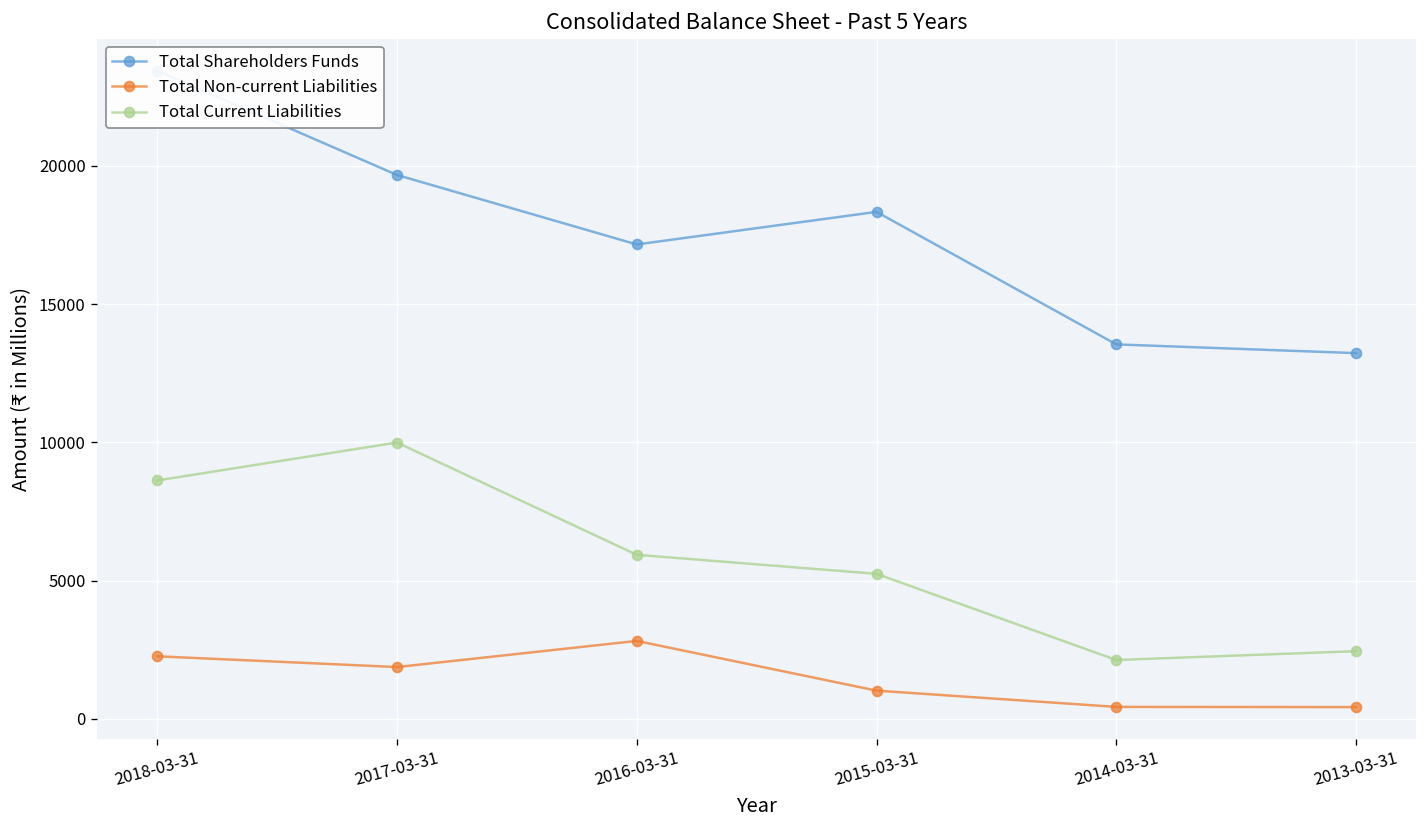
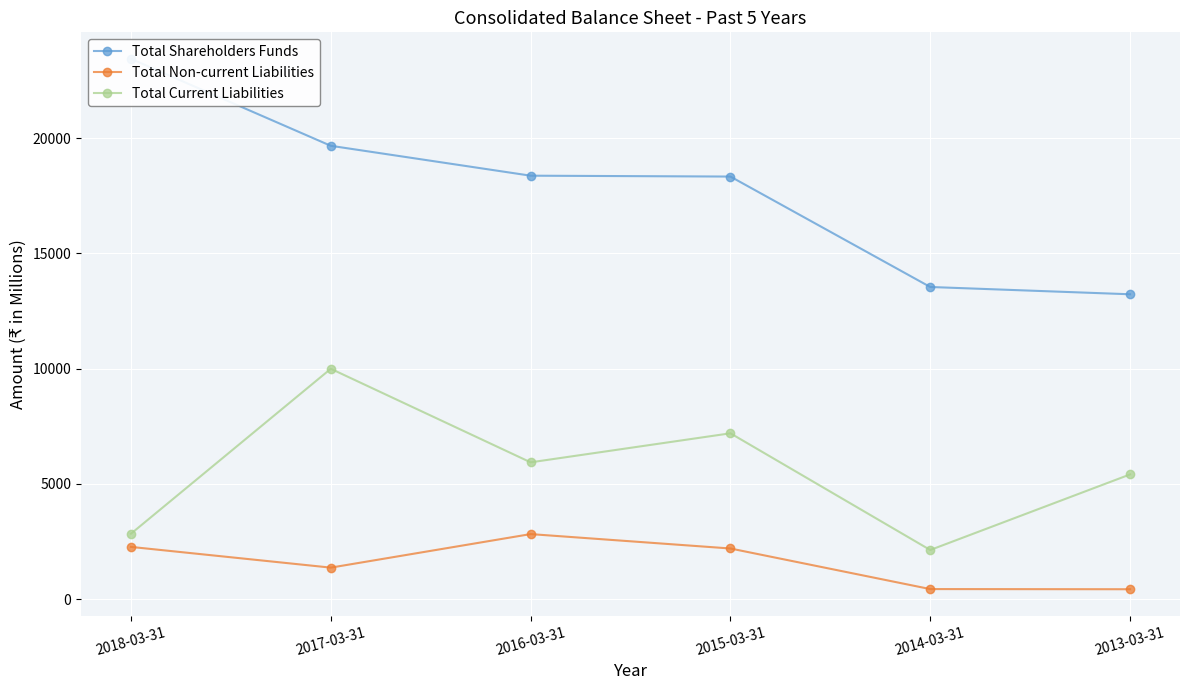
Total Current Liabilities, 2018-03-31: 8600 -> 2800
Total Non-current Liabilities, 2017-03-31: 1900 -> 1400
Total Shareholders Funds, 2016-03-31: 17200 -> 18400
Total Non-current Liabilities, 2015-03-31: 1000 -> 2200
Total Current Liabilities, 2015-03-31: 5200 -> 7200
Total Current Liabilities, 2013-03-31: 2400 -> 5400
